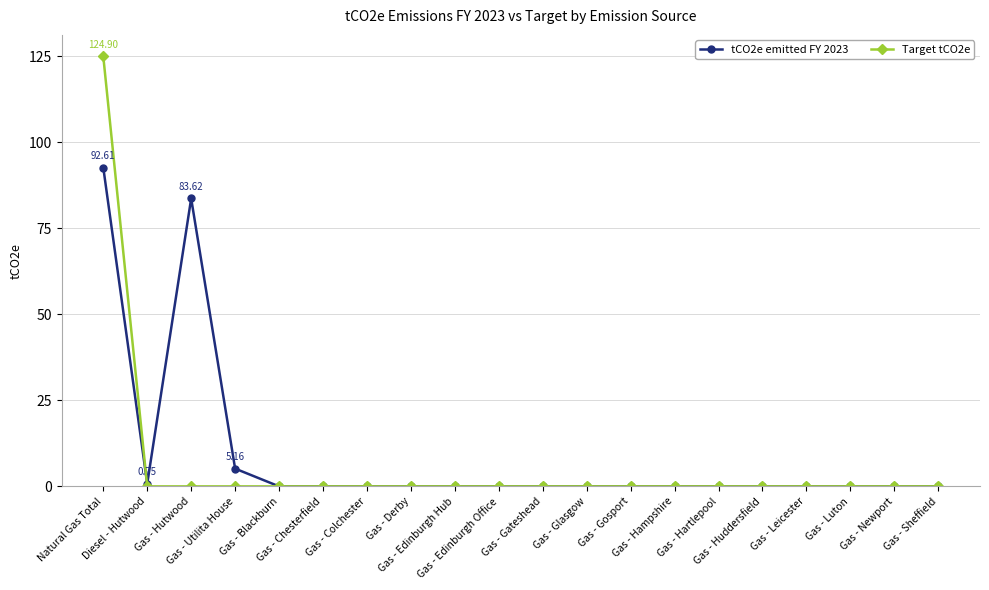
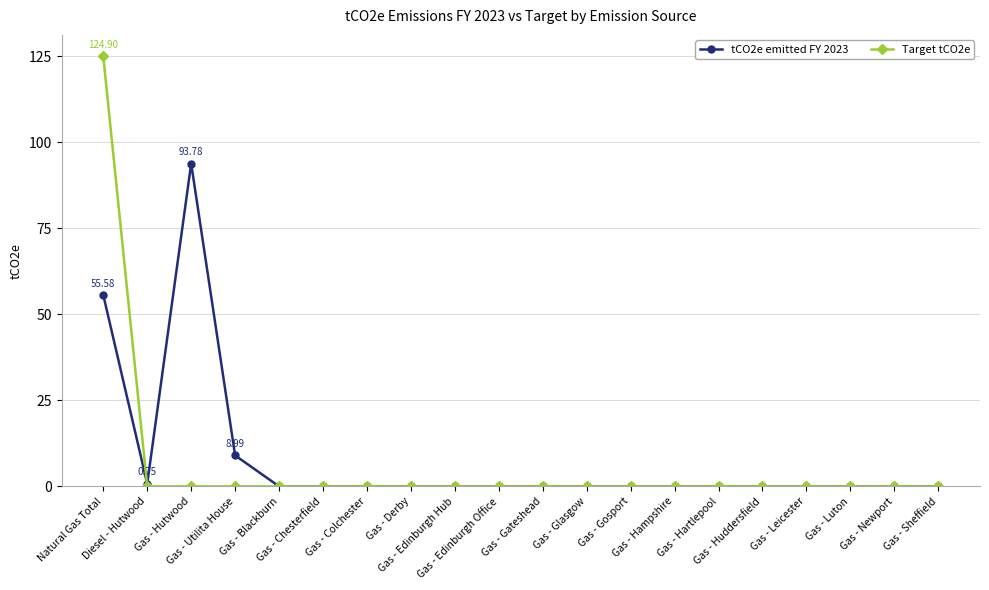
tCO2e emitted FY 2023, Natural Gas Total: 92.61 -> 55.58
tCO2e emitted FY 2023, Gas - Hutwood: 83.62 -> 93.78
tCO2e emitted FY 2023, Gas - Utilita House: 5.16 -> 8.99
